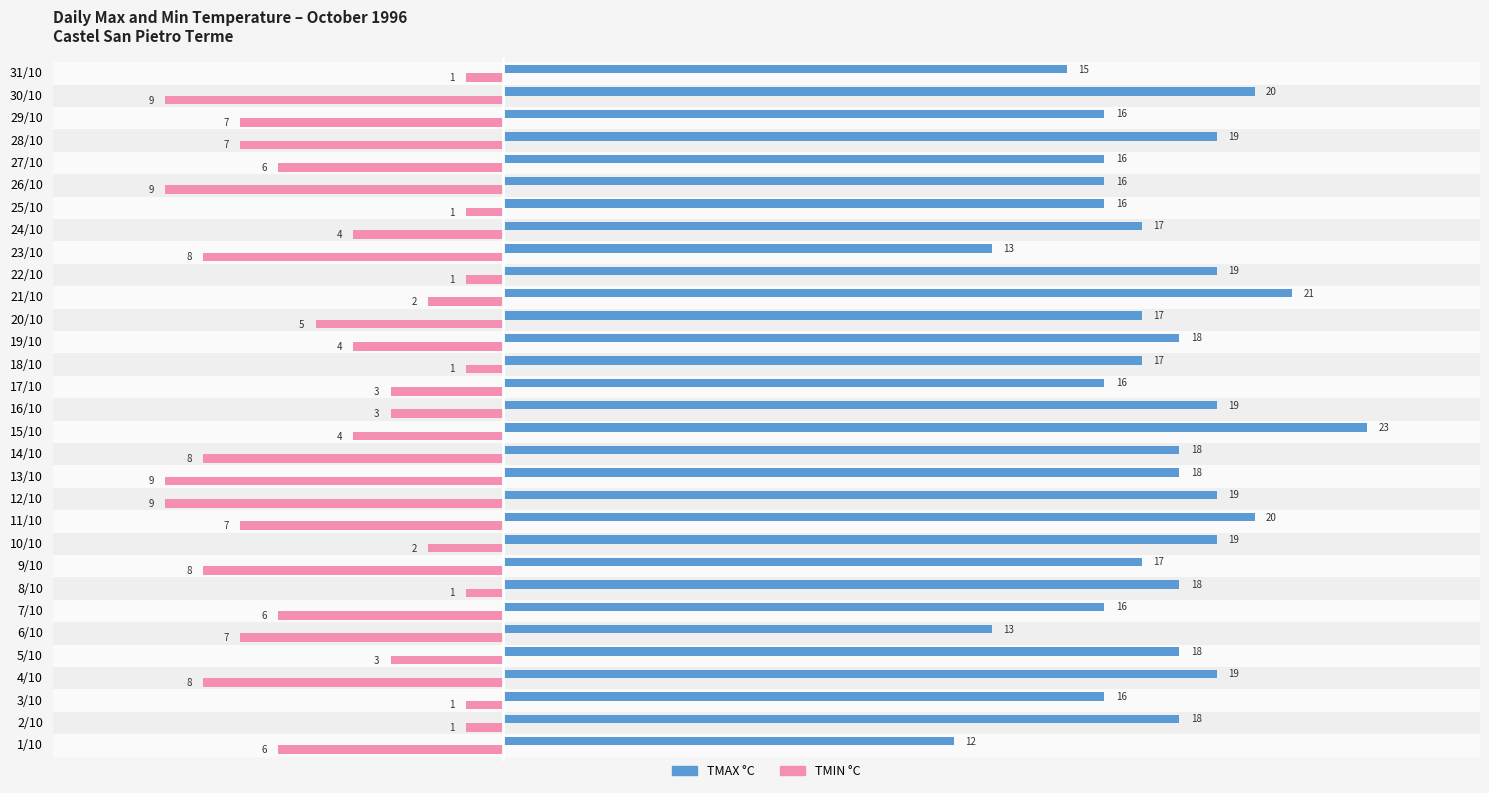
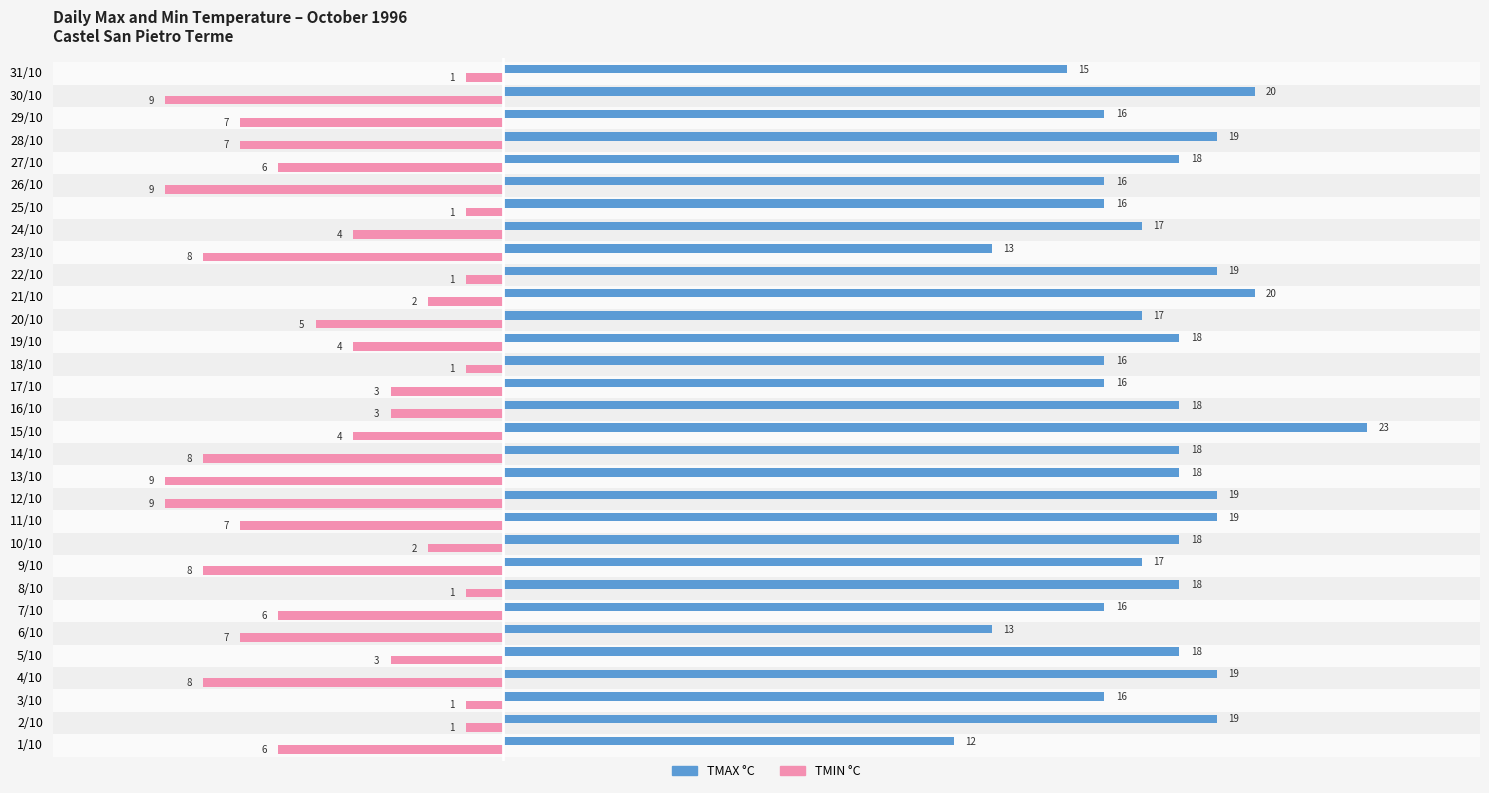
TMAX °C, 27/10: 16 -> 18
TMAX °C, 21/10: 21 -> 20
TMAX °C, 18/10: 17 -> 16
TMAX °C, 16/10: 19 -> 18
TMAX °C, 11/10: 20 -> 19
TMAX °C, 10/10: 19 -> 18
TMAX °C, 2/10: 18 -> 19
